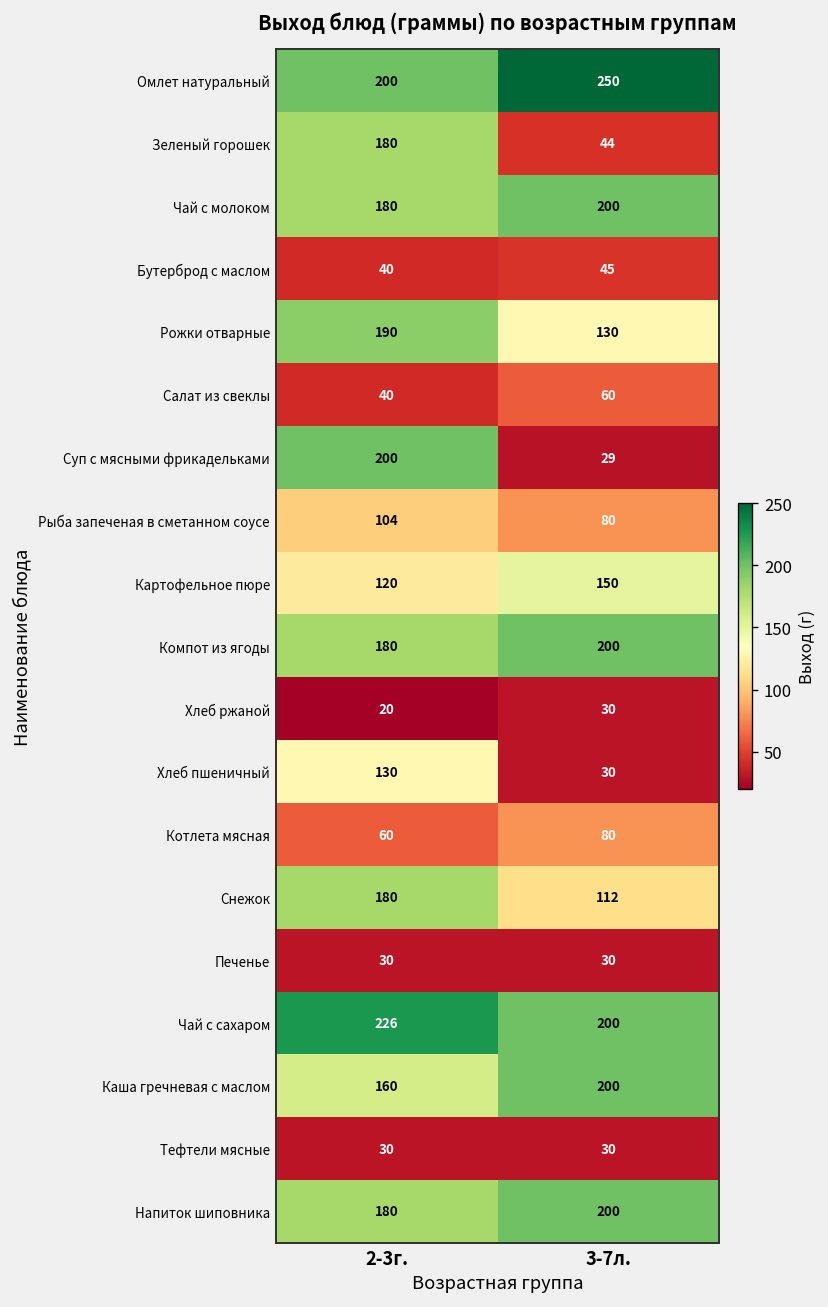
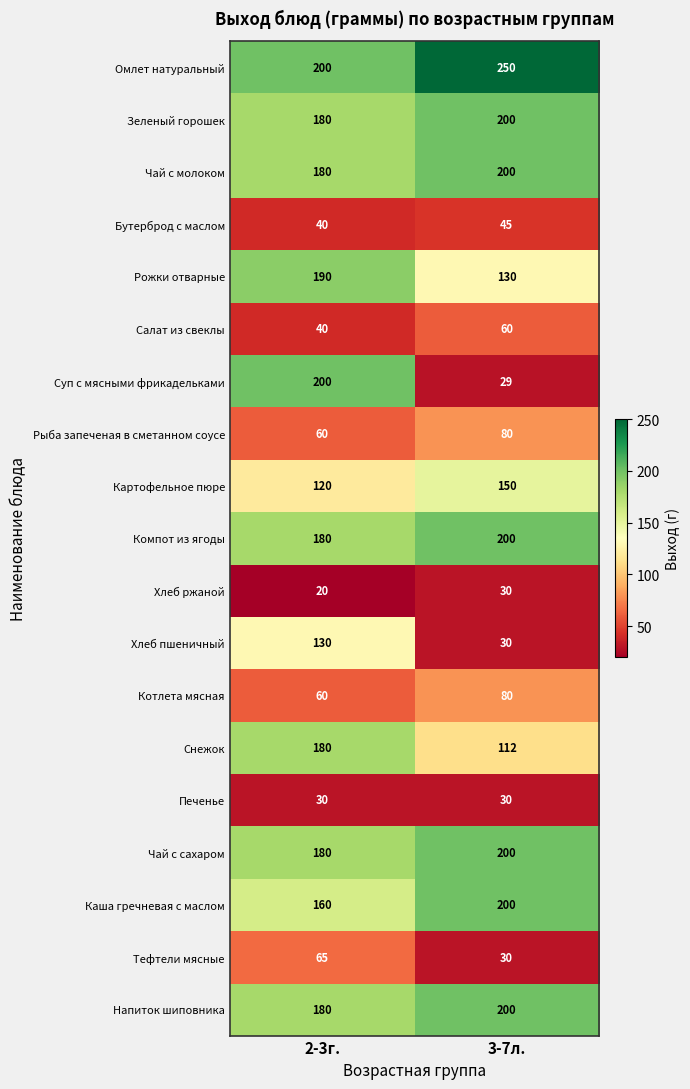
Зеленый горошек, 3-7л.: 44 -> 200
Рыба запеченая в сметанном соусе, 2-3г.: 104 -> 60
Чай с сахаром, 2-3г.: 226 -> 180
Тефтели мясные, 2-3г.: 30 -> 65
